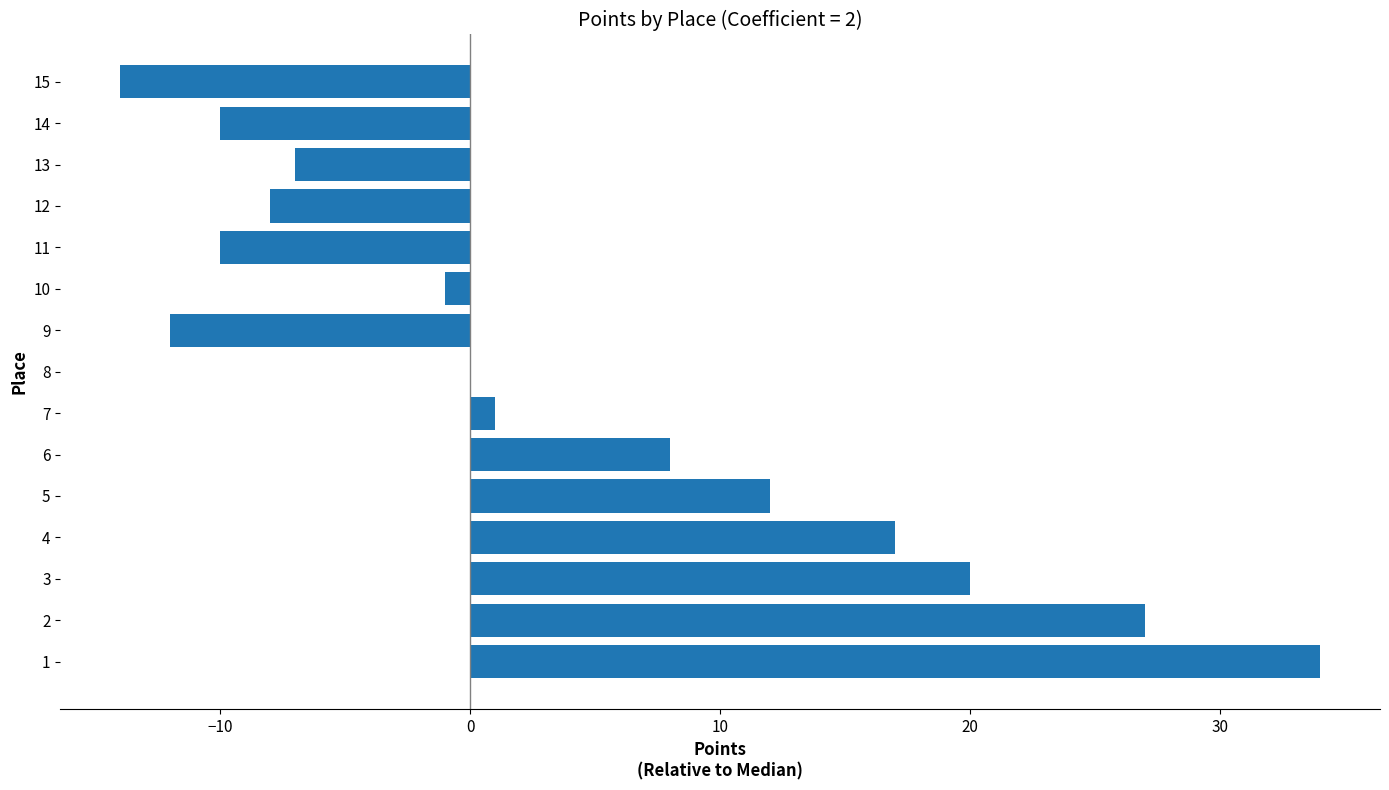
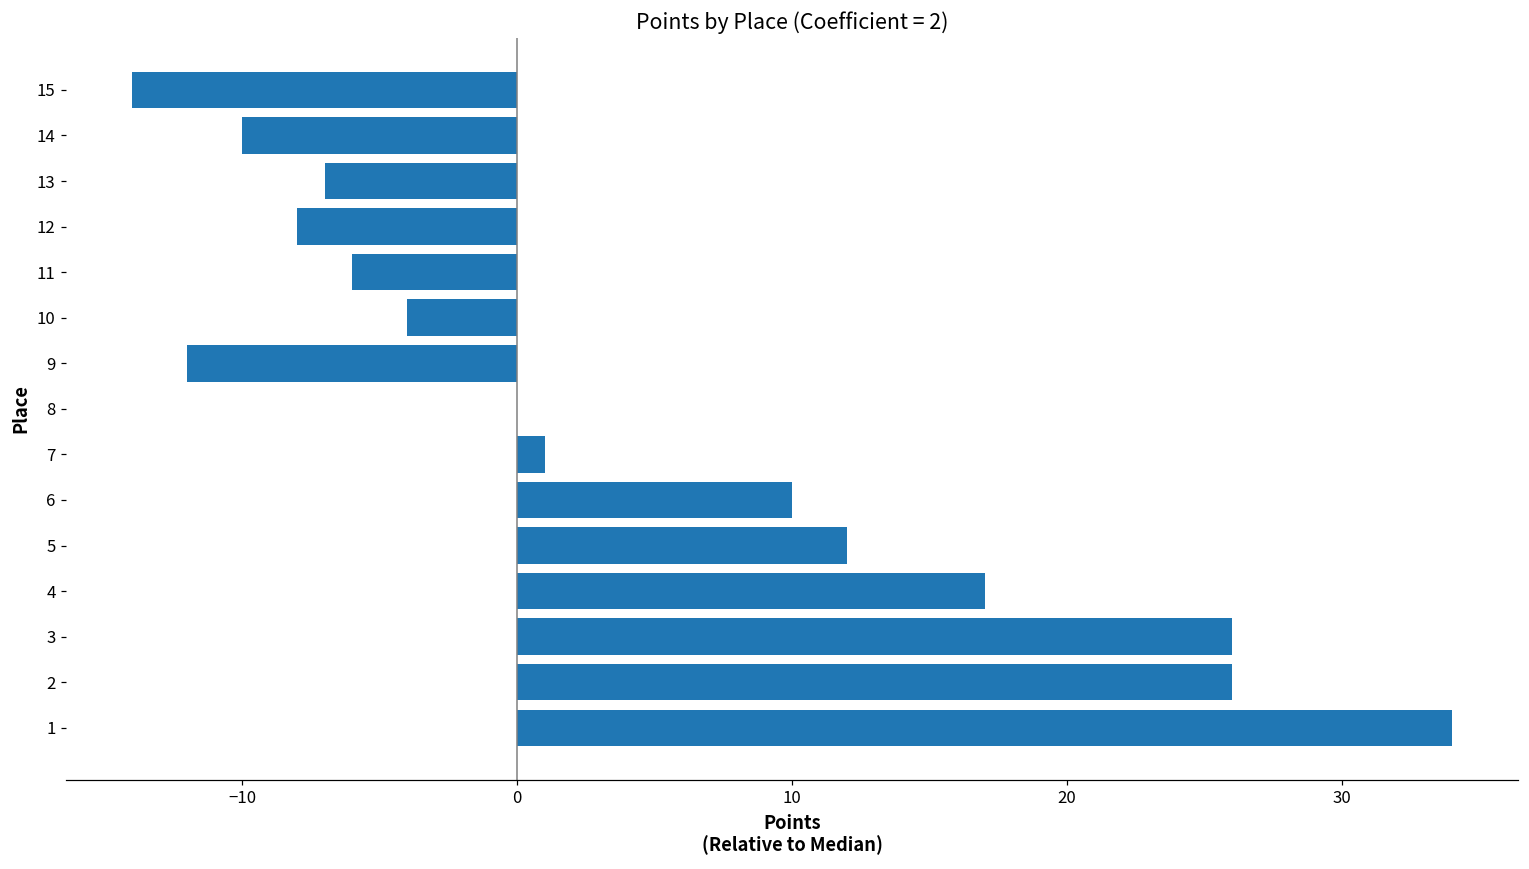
11: -10.0 -> -6.0
10: -1.0 -> -4.0
6: 8.0 -> 10.0
3: 20.0 -> 26.0
2: 27.0 -> 26.0
